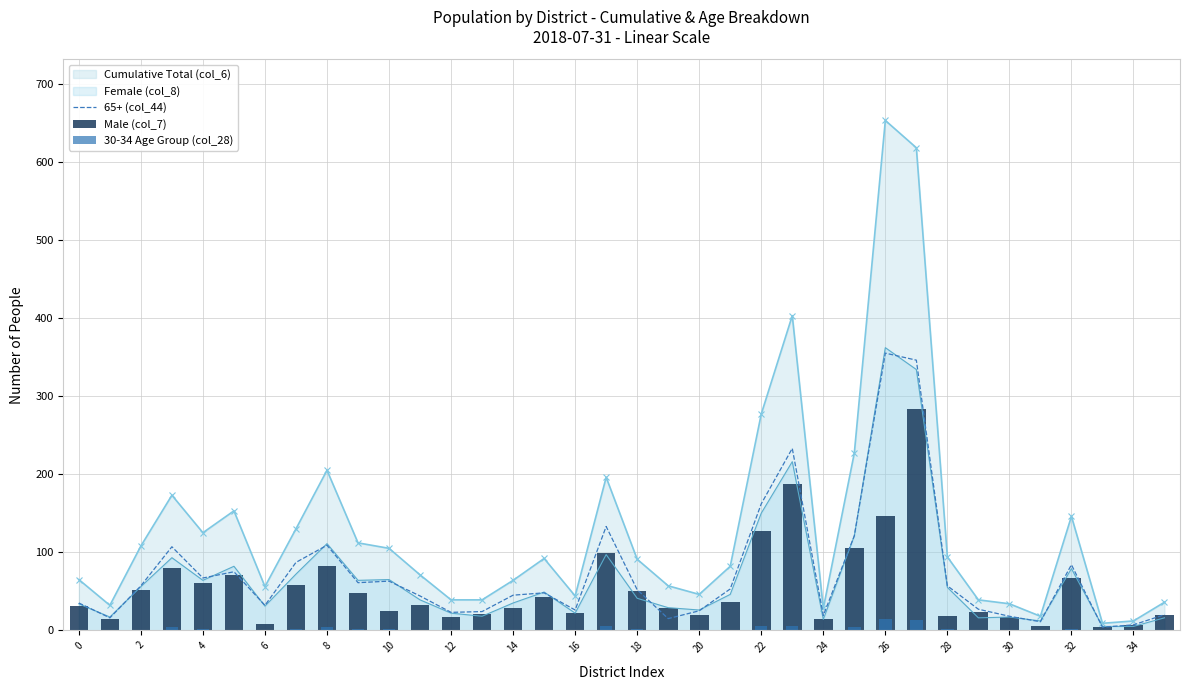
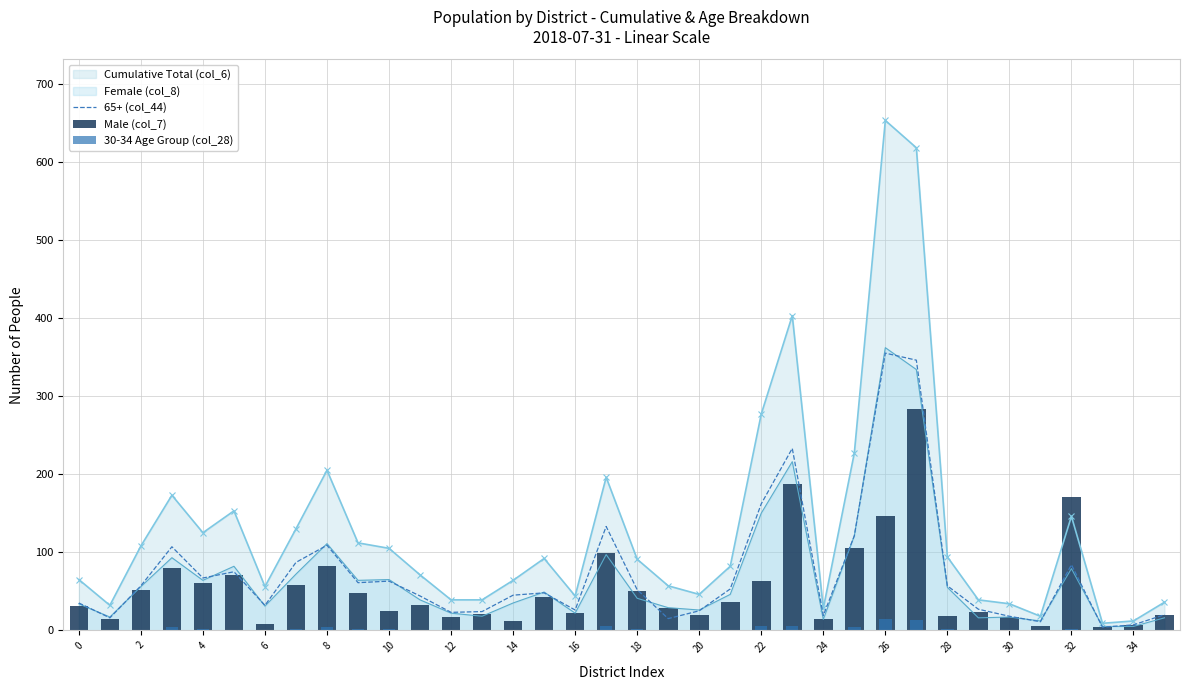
Male (col_7), 14: 30 -> 10
Male (col_7), 22: 130 -> 60
Male (col_7), 32: 70 -> 170
